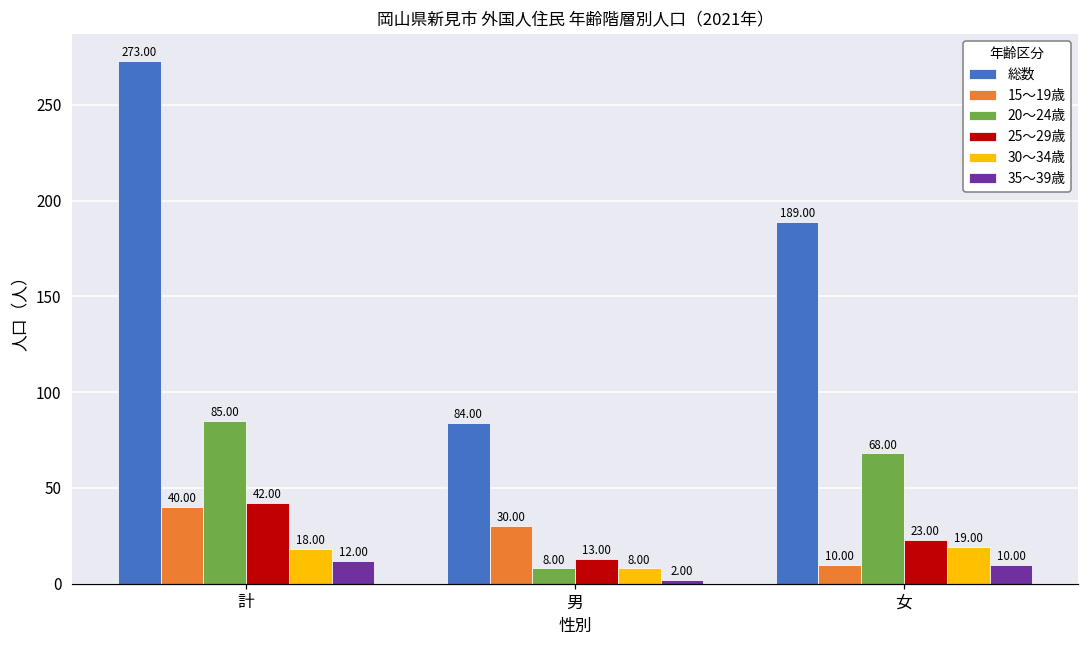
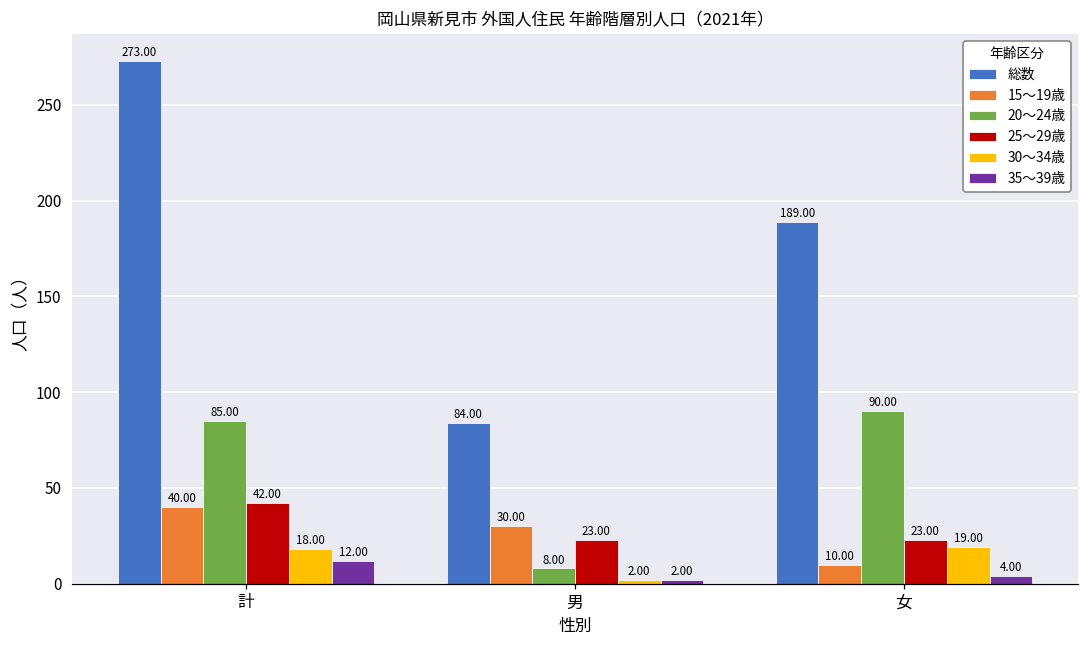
25～29歳, 男: 13.00 -> 23.00
30～34歳, 男: 8.00 -> 2.00
20～24歳, 女: 68.00 -> 90.00
35～39歳, 女: 10.00 -> 4.00
